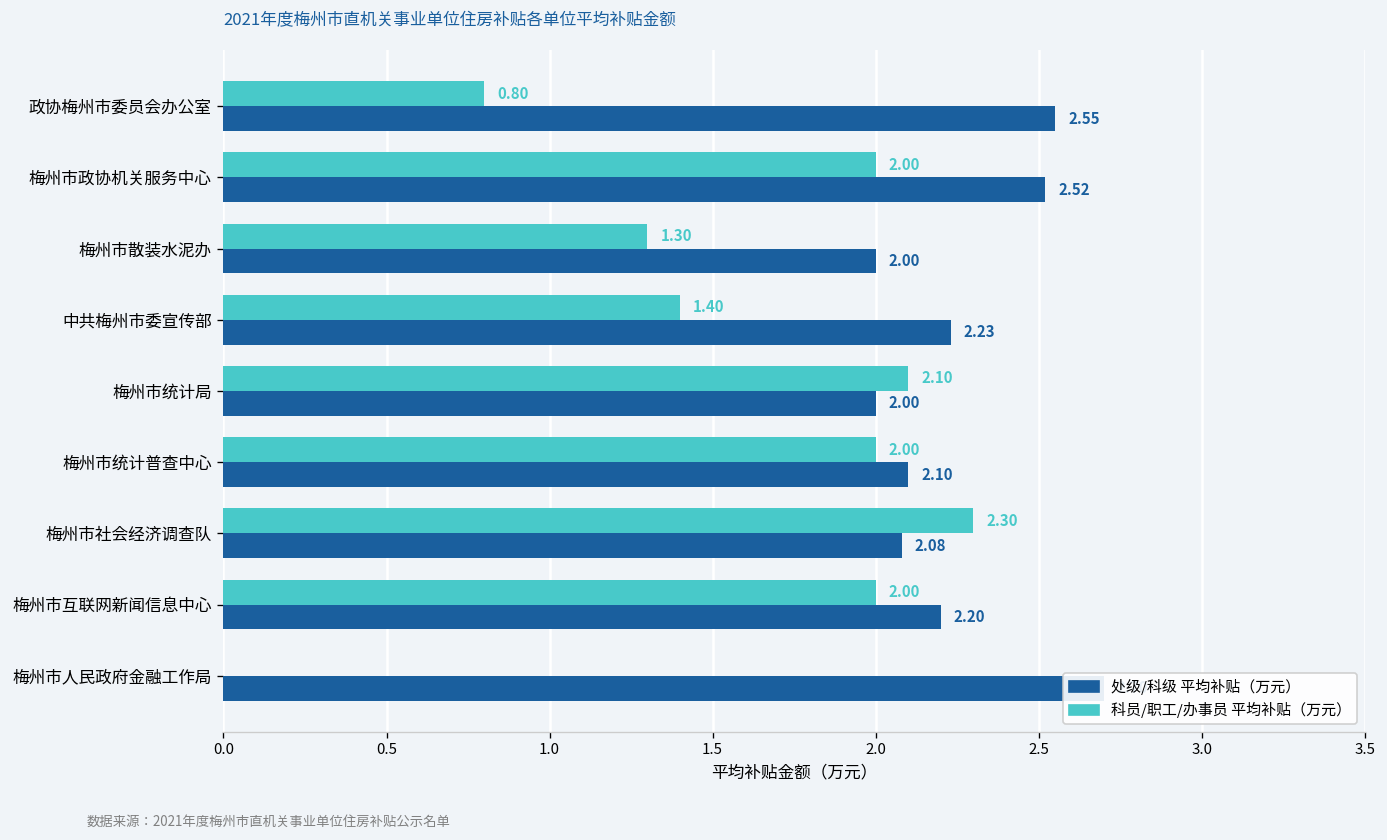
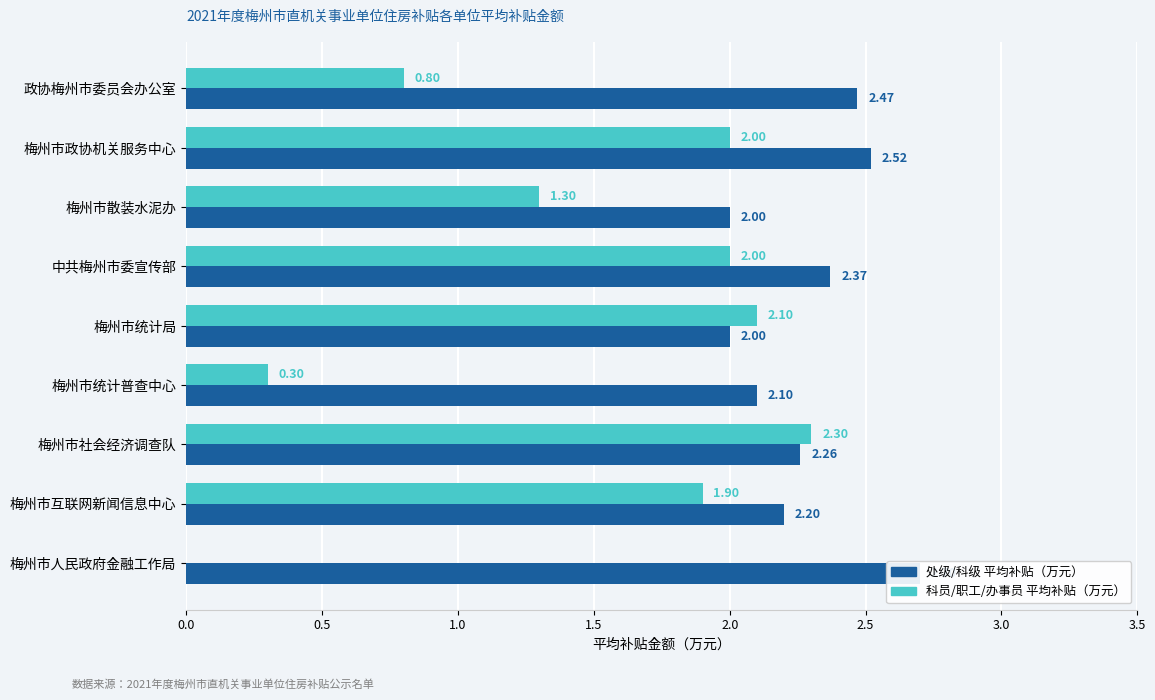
处级/科级 平均补贴（万元）, 政协梅州市委员会办公室: 2.55 -> 2.47
科员/职工/办事员 平均补贴（万元）, 中共梅州市委宣传部: 1.40 -> 2.00
处级/科级 平均补贴（万元）, 中共梅州市委宣传部: 2.23 -> 2.37
科员/职工/办事员 平均补贴（万元）, 梅州市统计普查中心: 2.00 -> 0.30
处级/科级 平均补贴（万元）, 梅州市社会经济调查队: 2.08 -> 2.26
科员/职工/办事员 平均补贴（万元）, 梅州市互联网新闻信息中心: 2.00 -> 1.90
